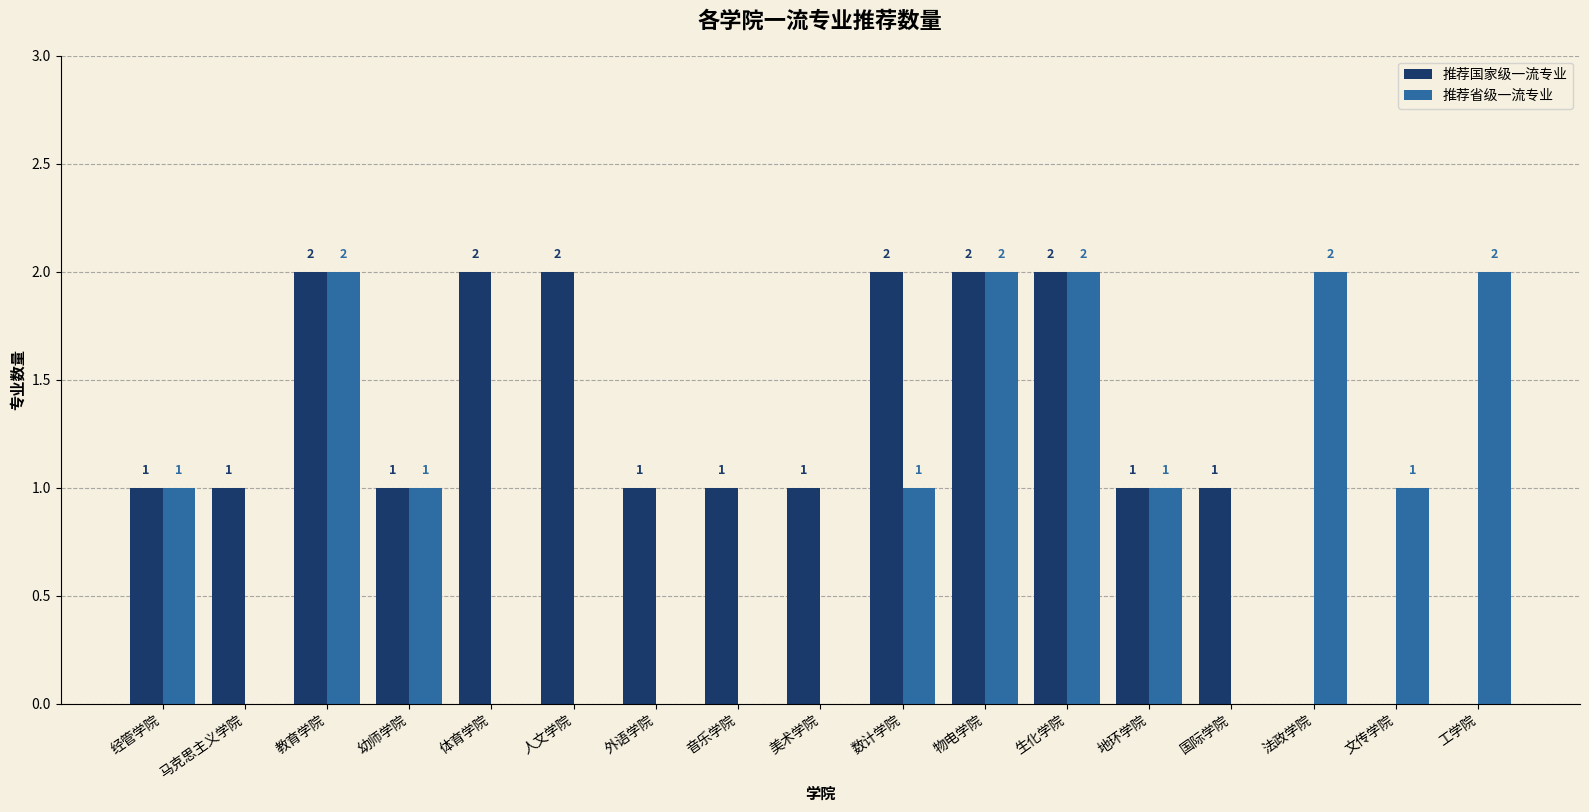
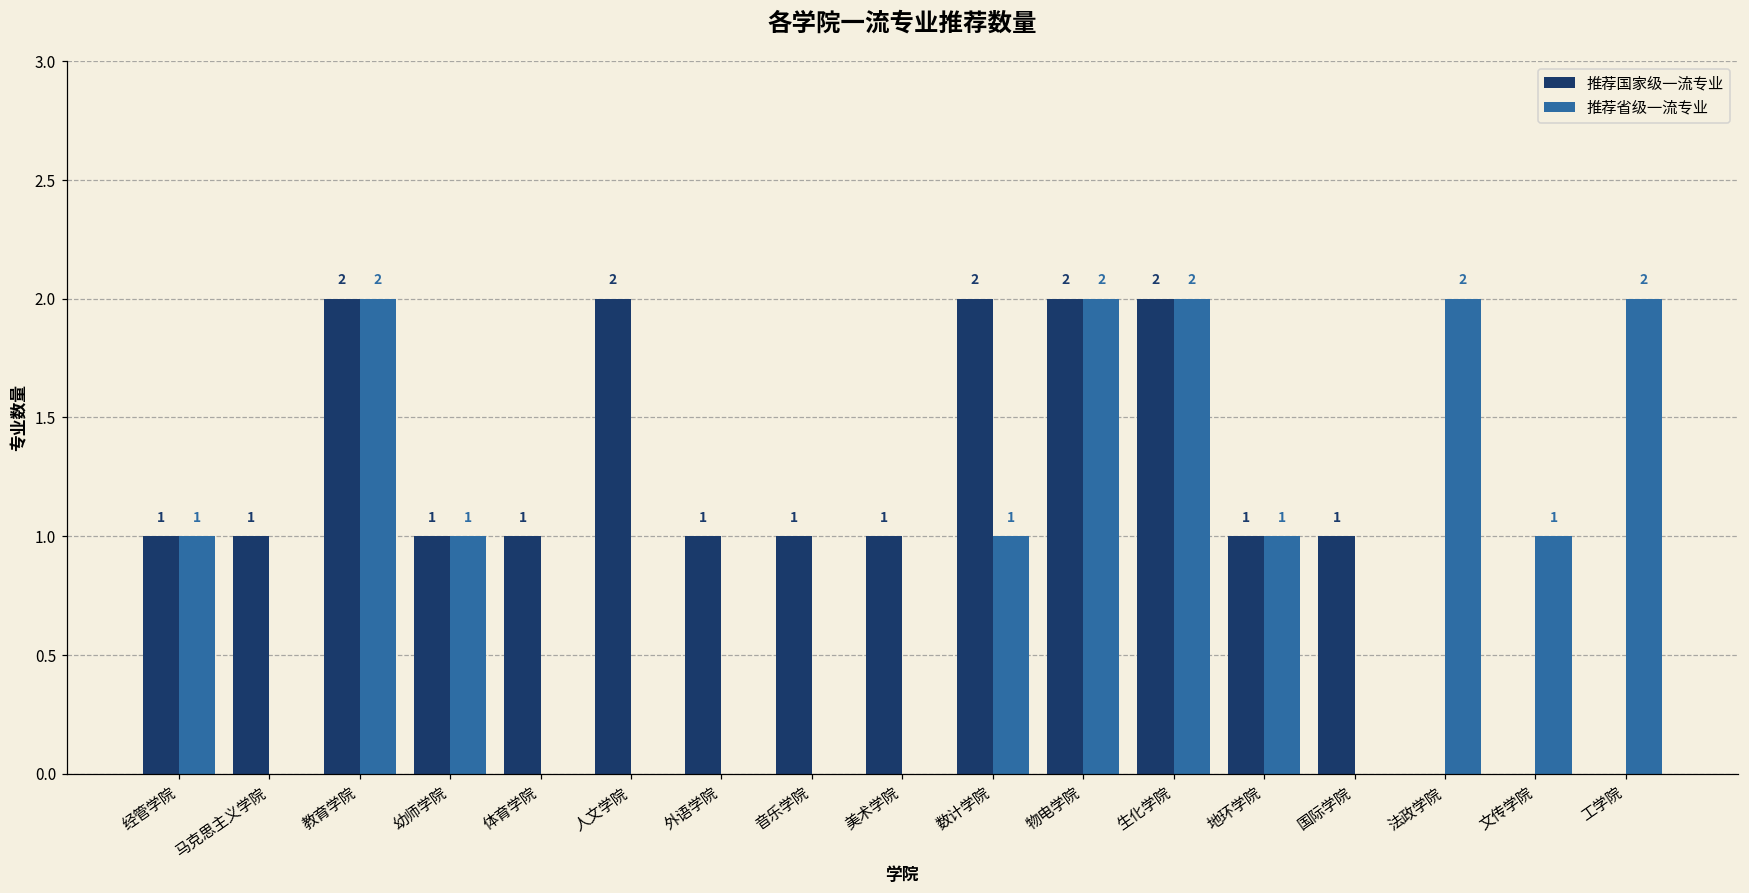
推荐国家级一流专业, 体育学院: 2 -> 1
